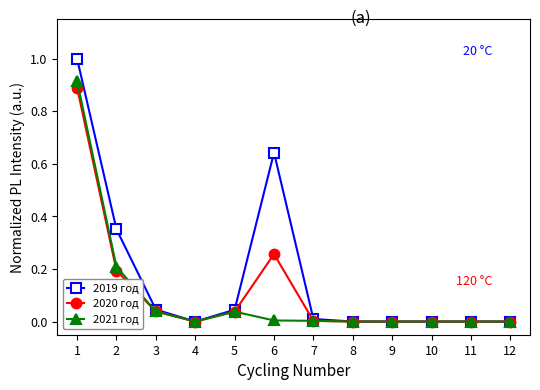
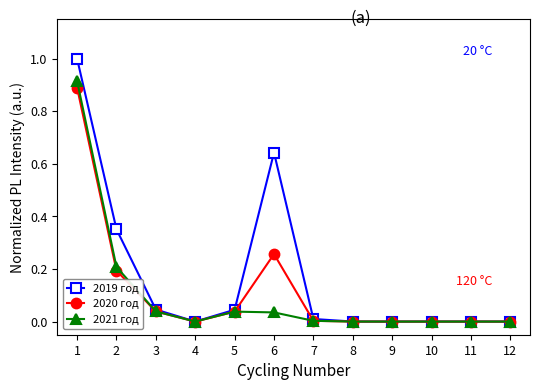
2021 год, 6: 0.00 -> 0.03
